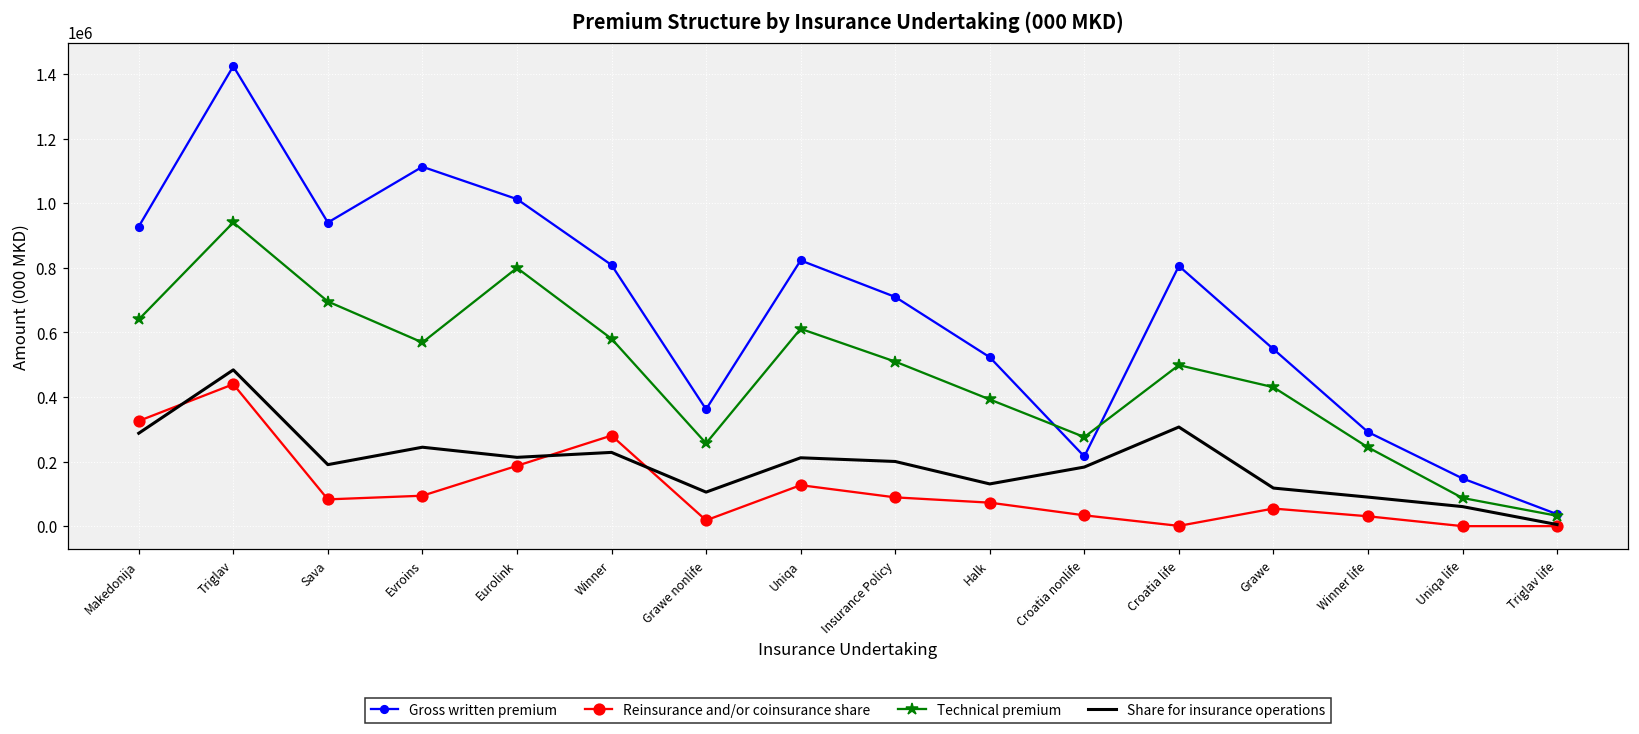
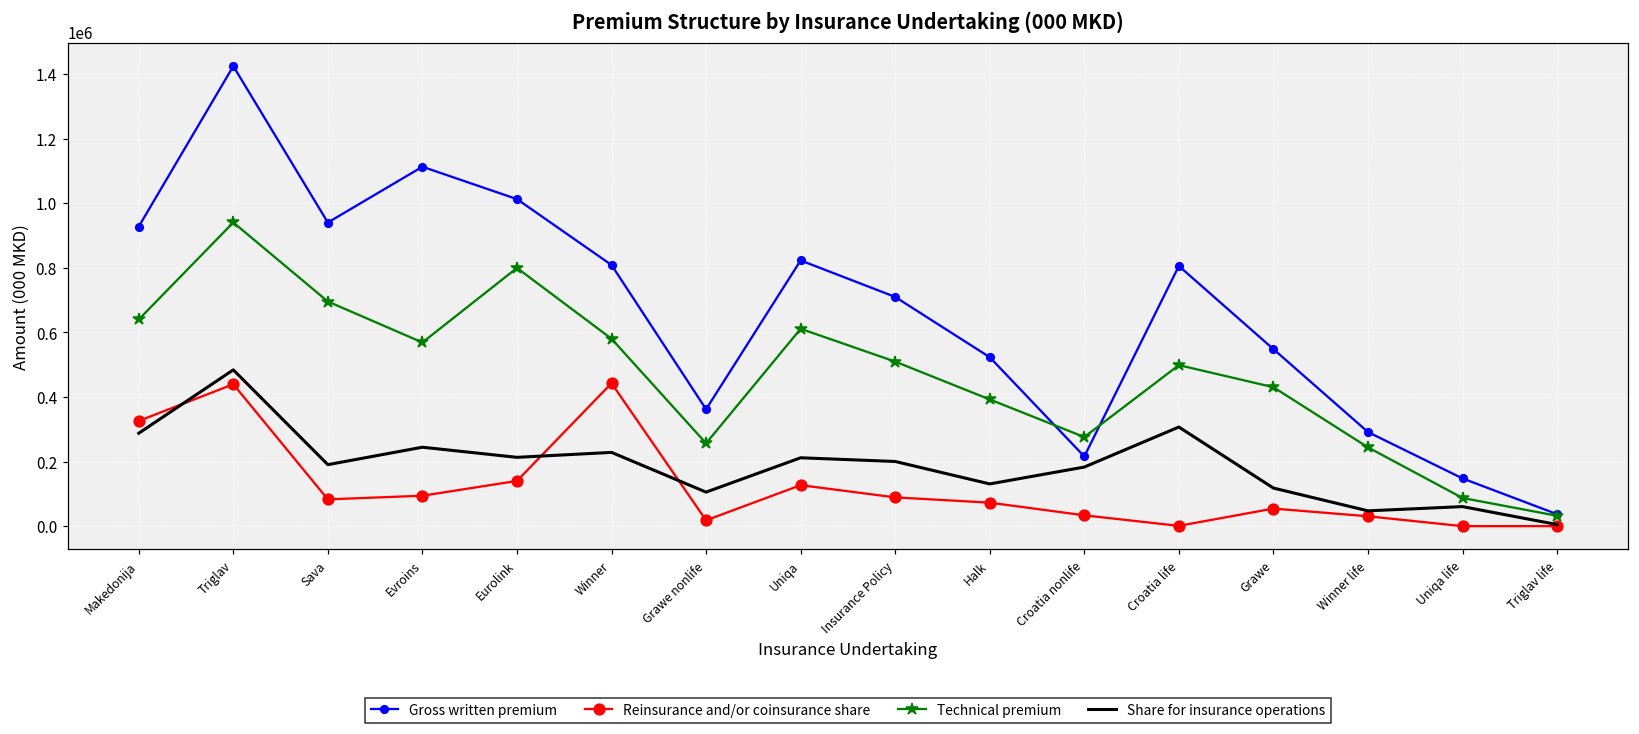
Reinsurance and/or coinsurance share, Eurolink: 190000 -> 140000
Reinsurance and/or coinsurance share, Winner: 280000 -> 440000
Share for insurance operations, Winner life: 90000 -> 50000
